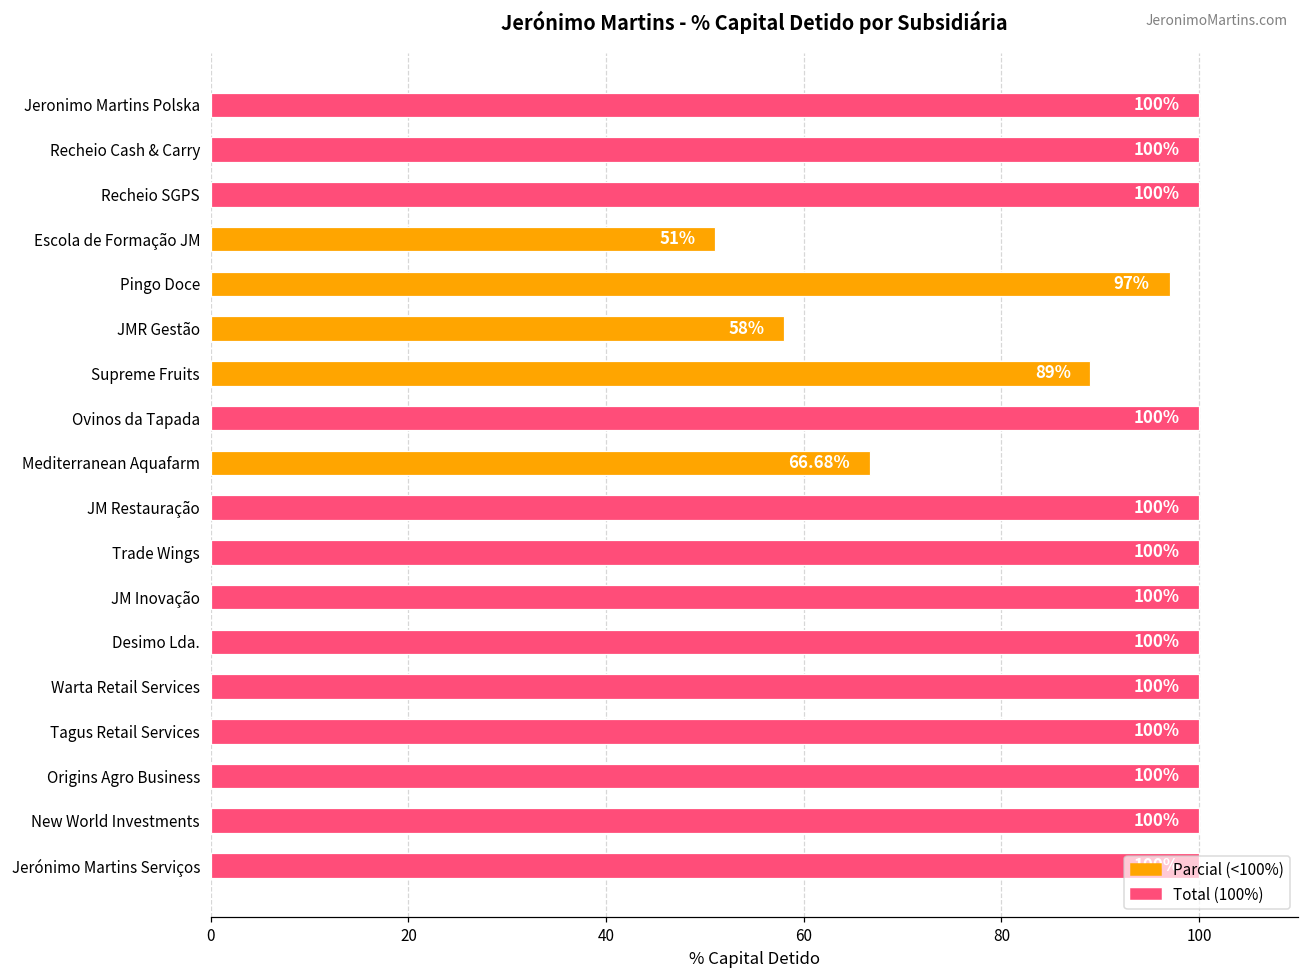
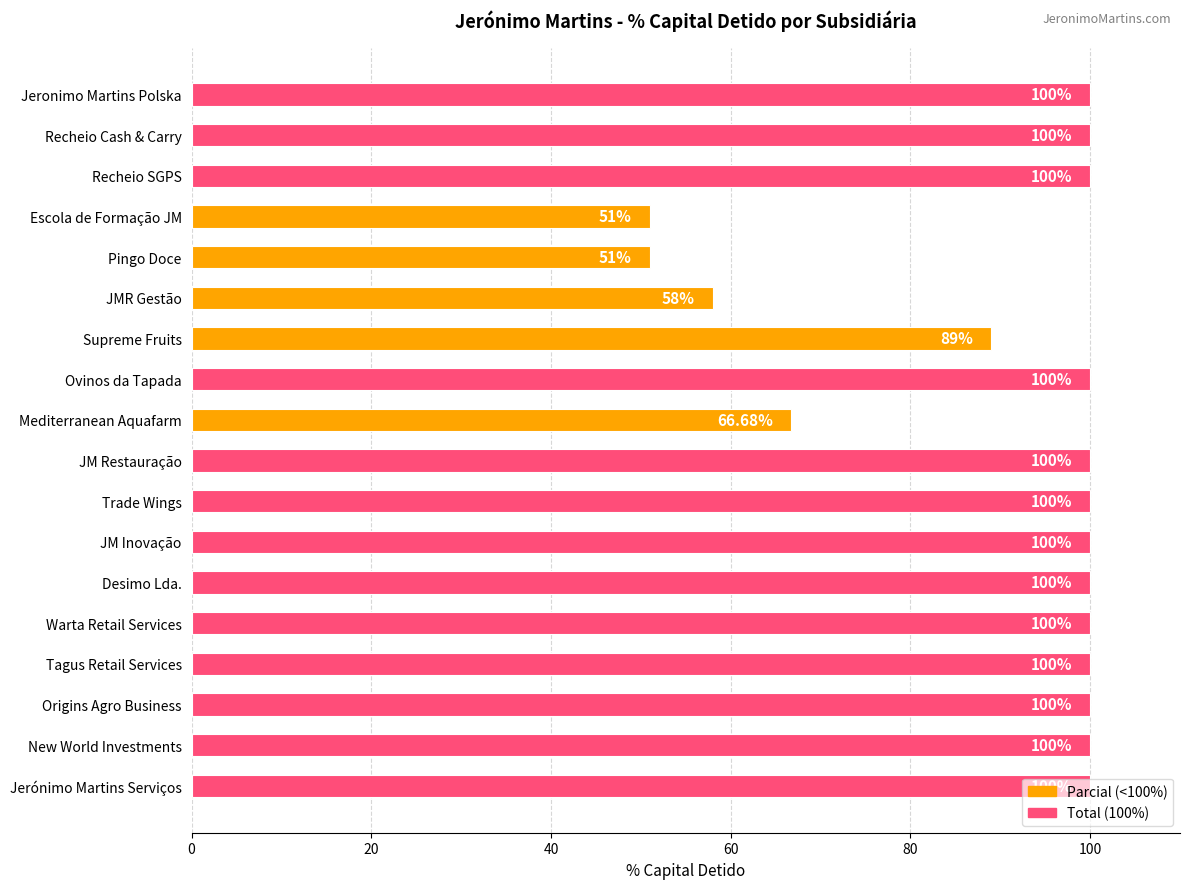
Pingo Doce: 97% -> 51%
